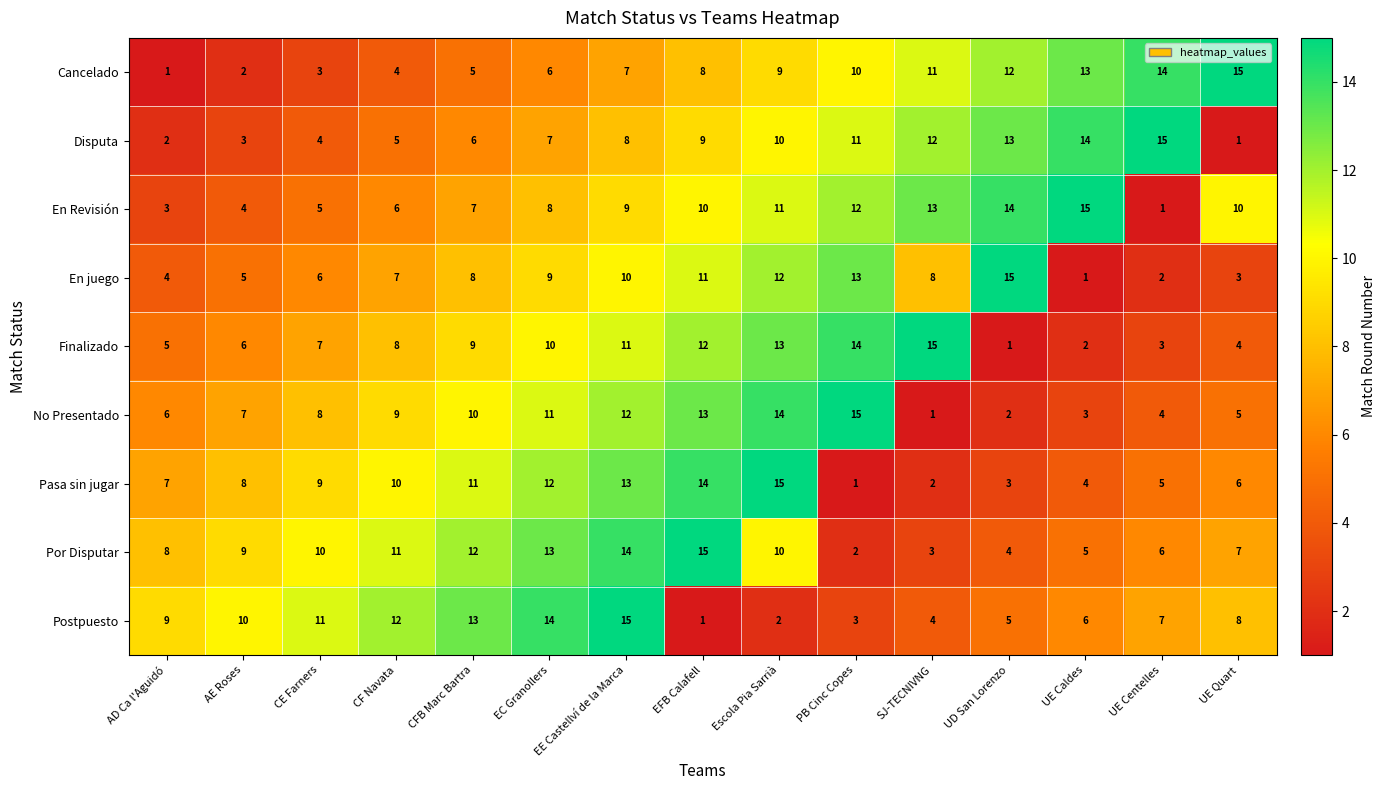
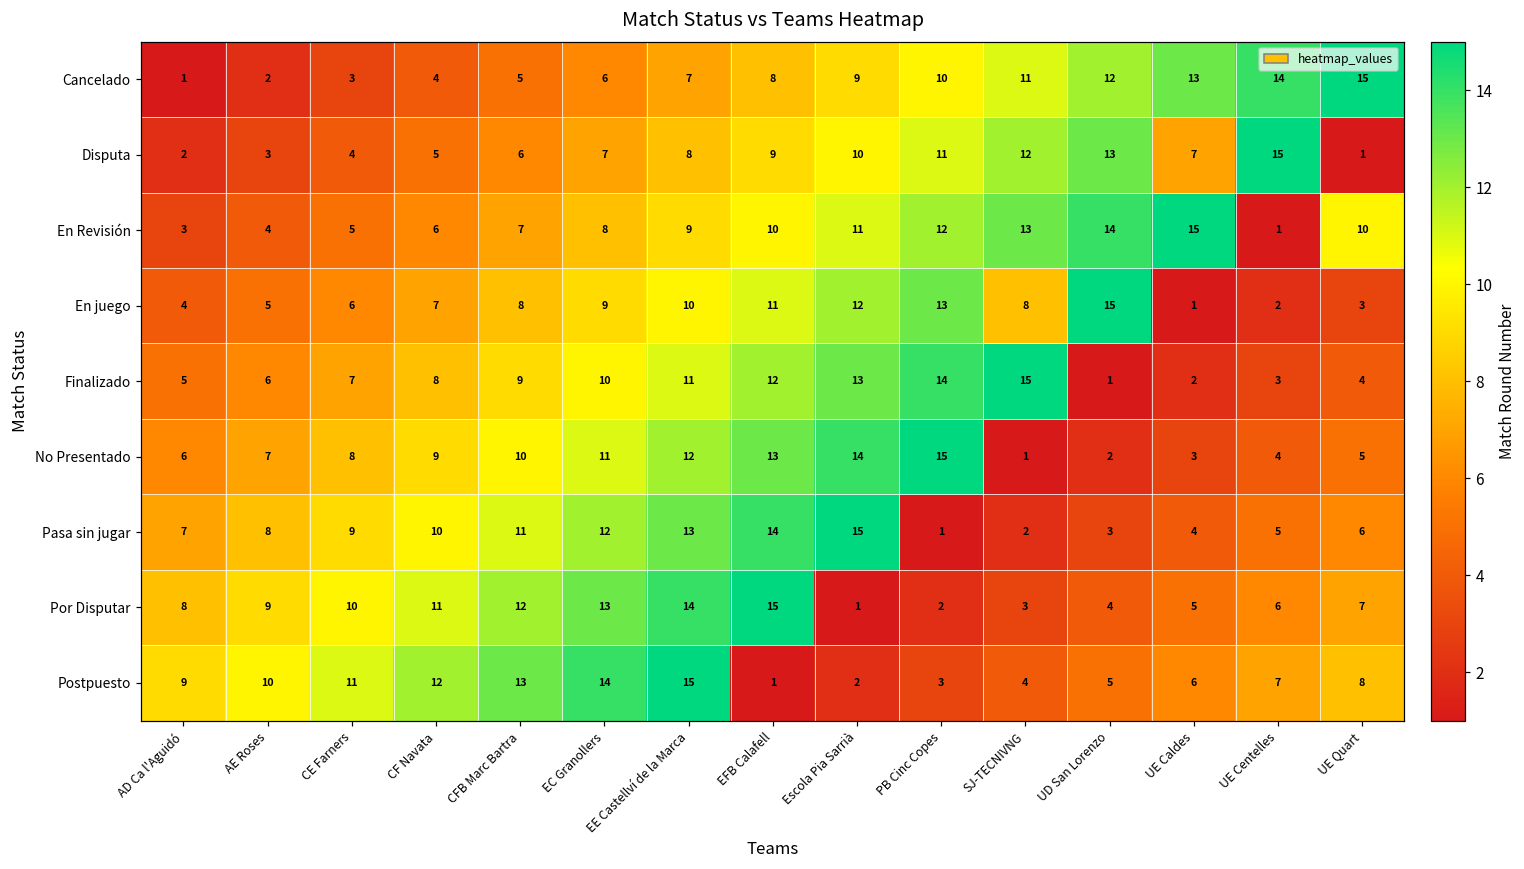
Disputa, UE Caldes: 14 -> 7
Por Disputar, Escola Pia Sarrià: 10 -> 1
